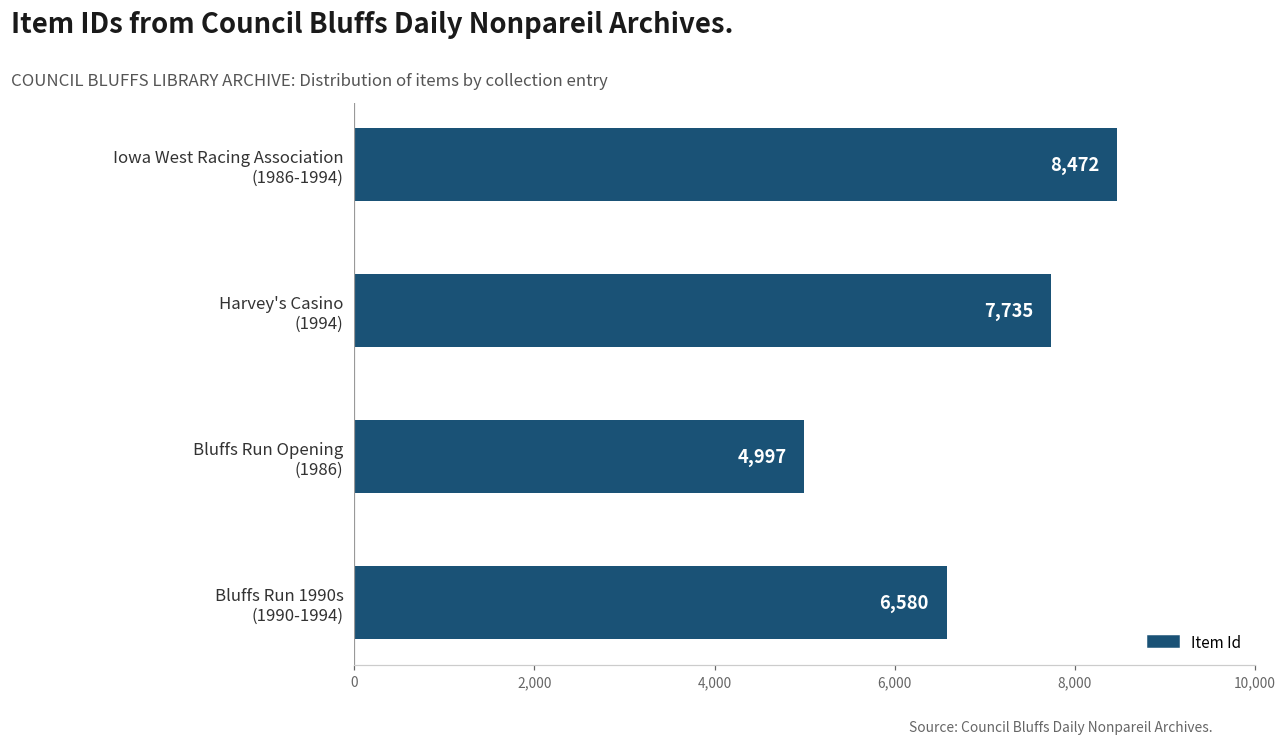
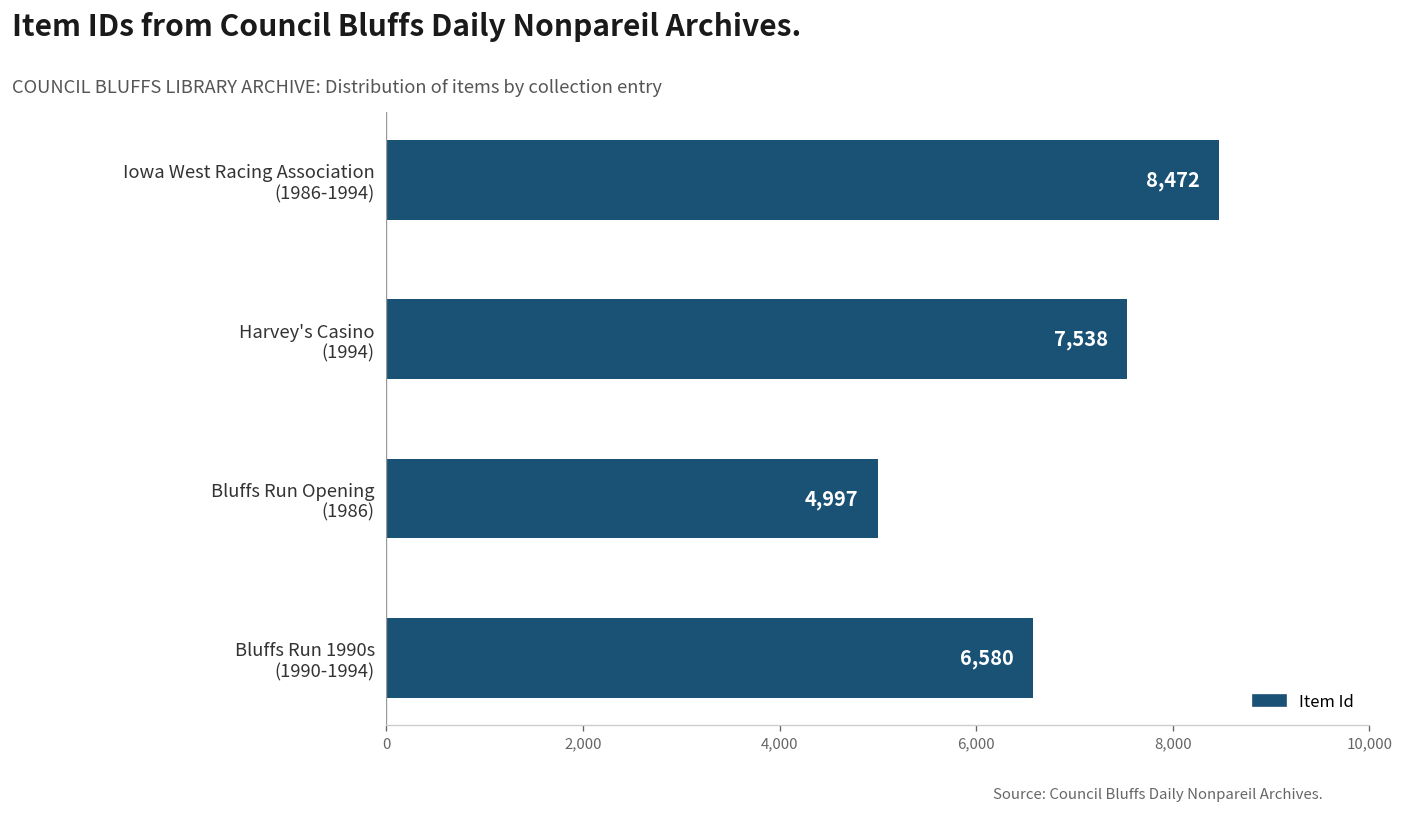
Harvey's Casino (1994): 7,735 -> 7,538
